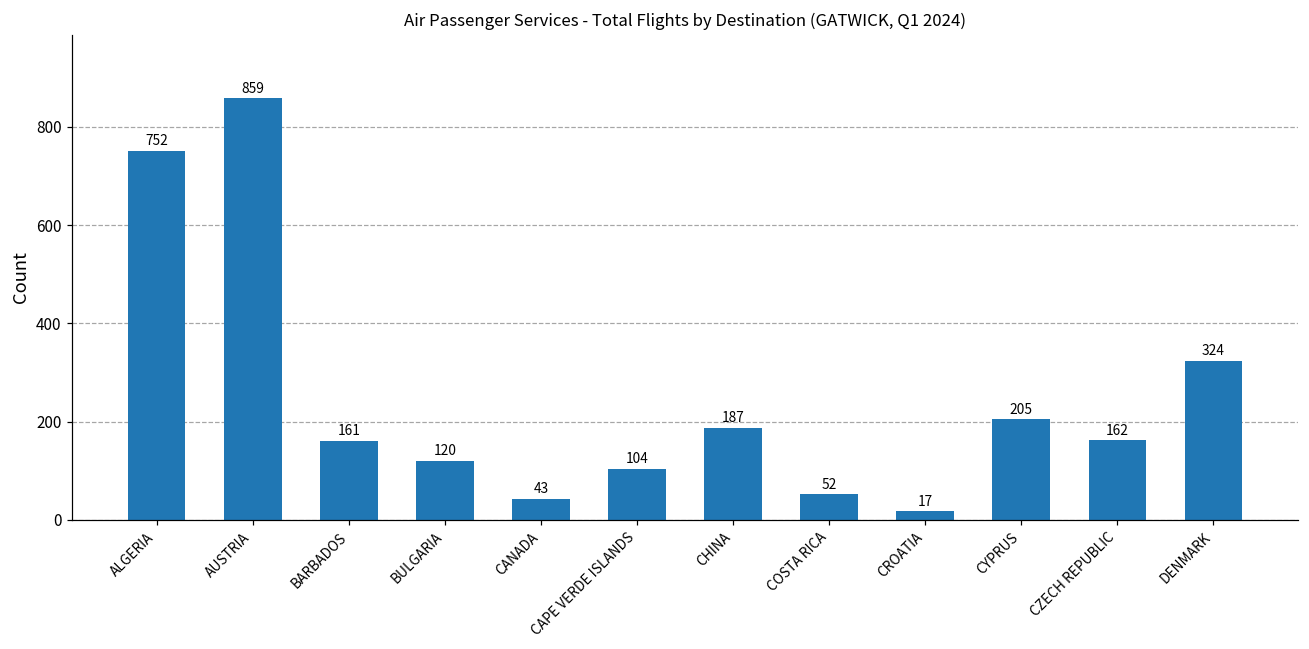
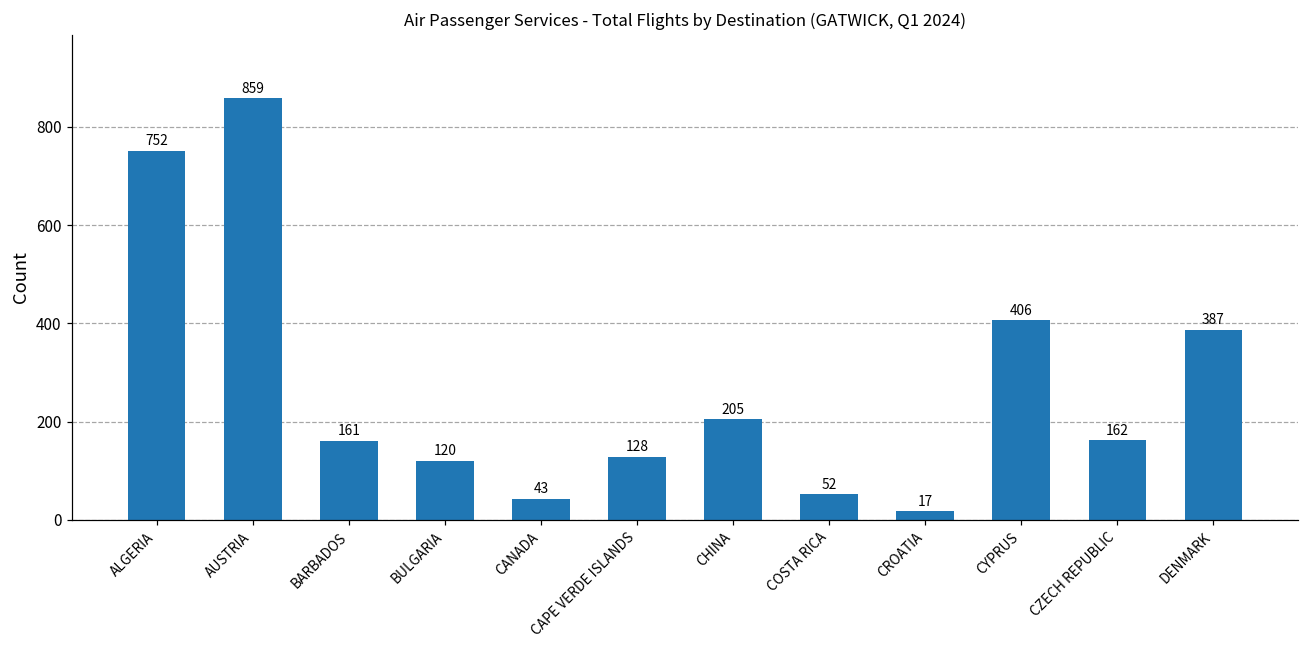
CAPE VERDE ISLANDS: 104 -> 128
CHINA: 187 -> 205
CYPRUS: 205 -> 406
DENMARK: 324 -> 387
